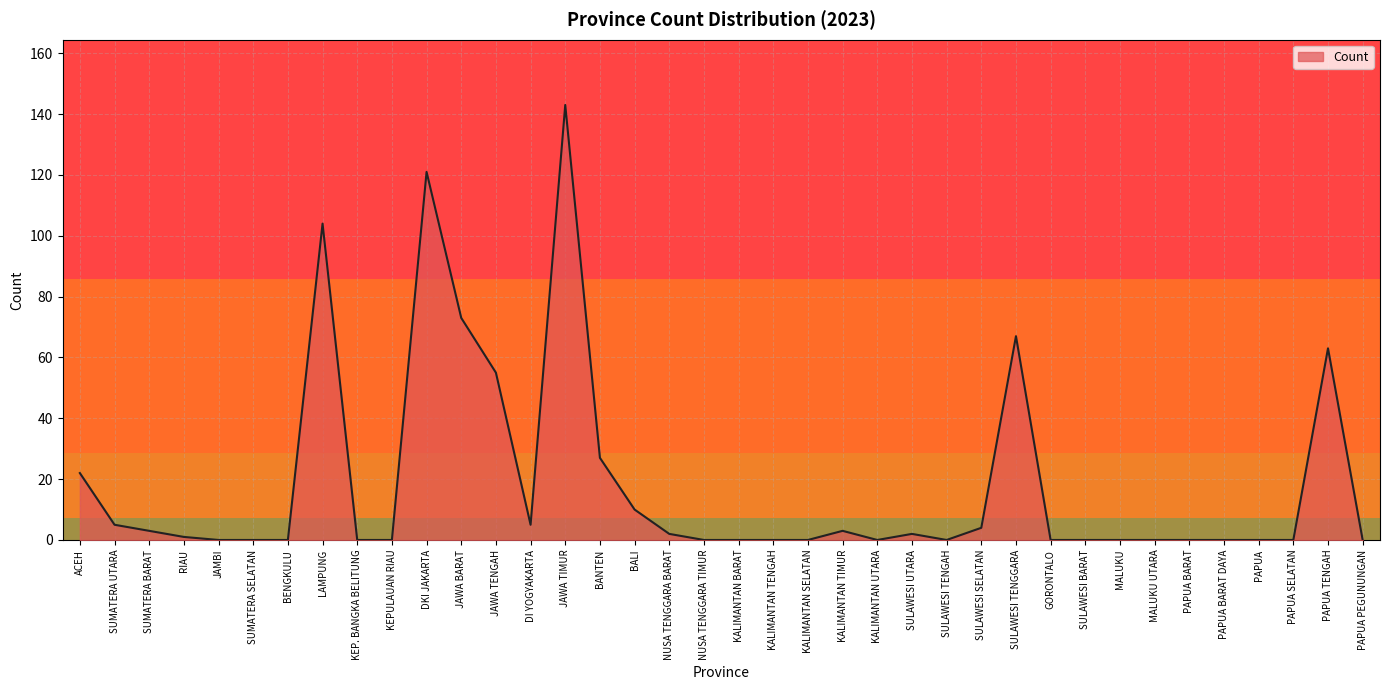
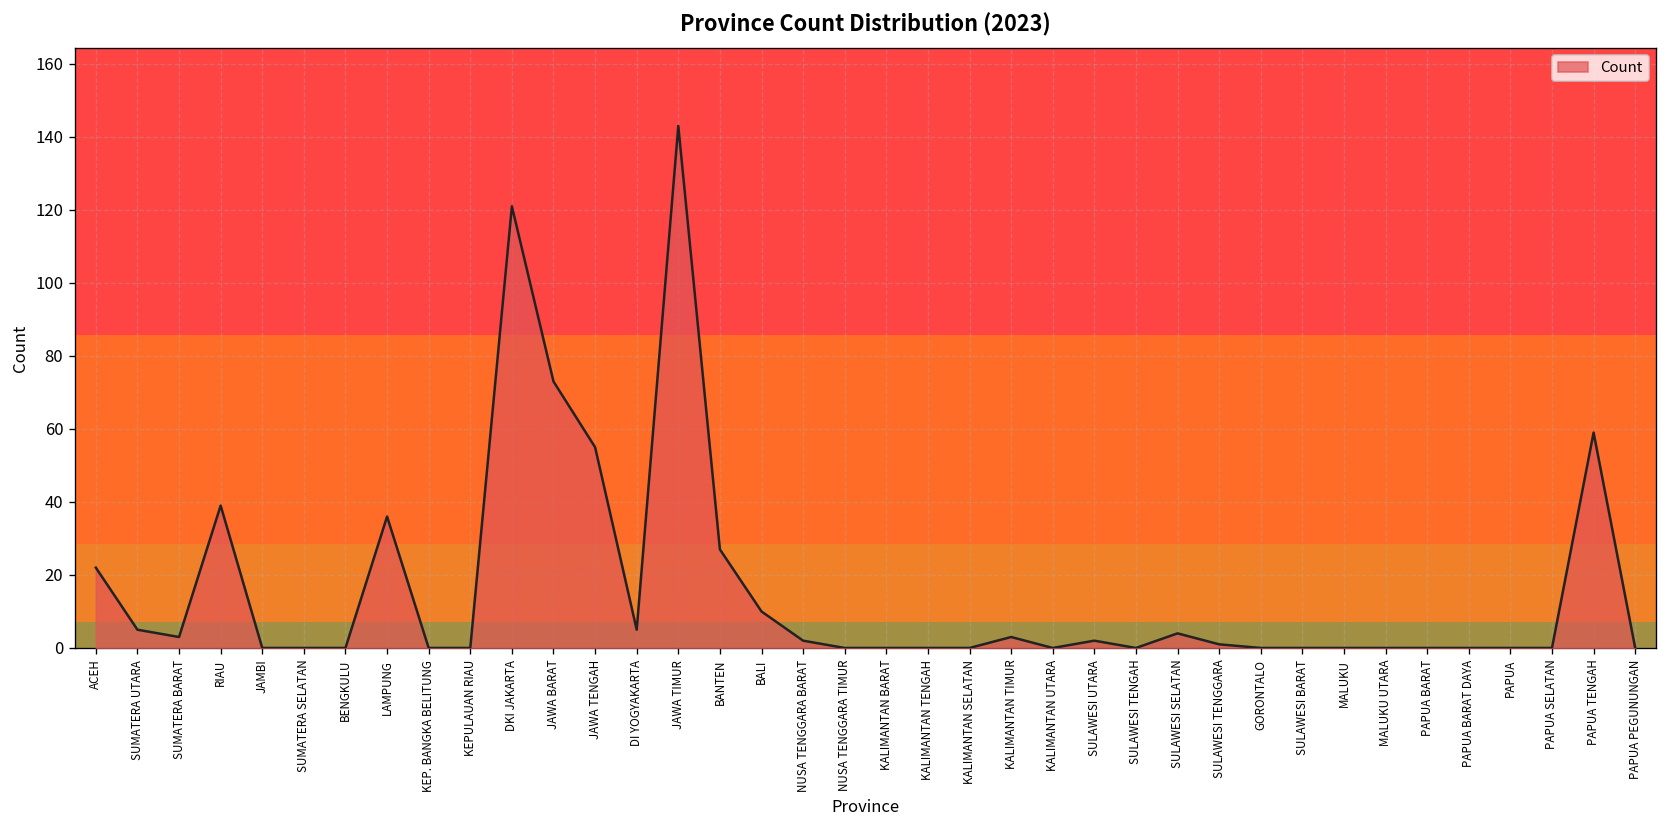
RIAU: 1 -> 39
LAMPUNG: 104 -> 36
SULAWESI TENGGARA: 67 -> 1
PAPUA TENGAH: 63 -> 59
